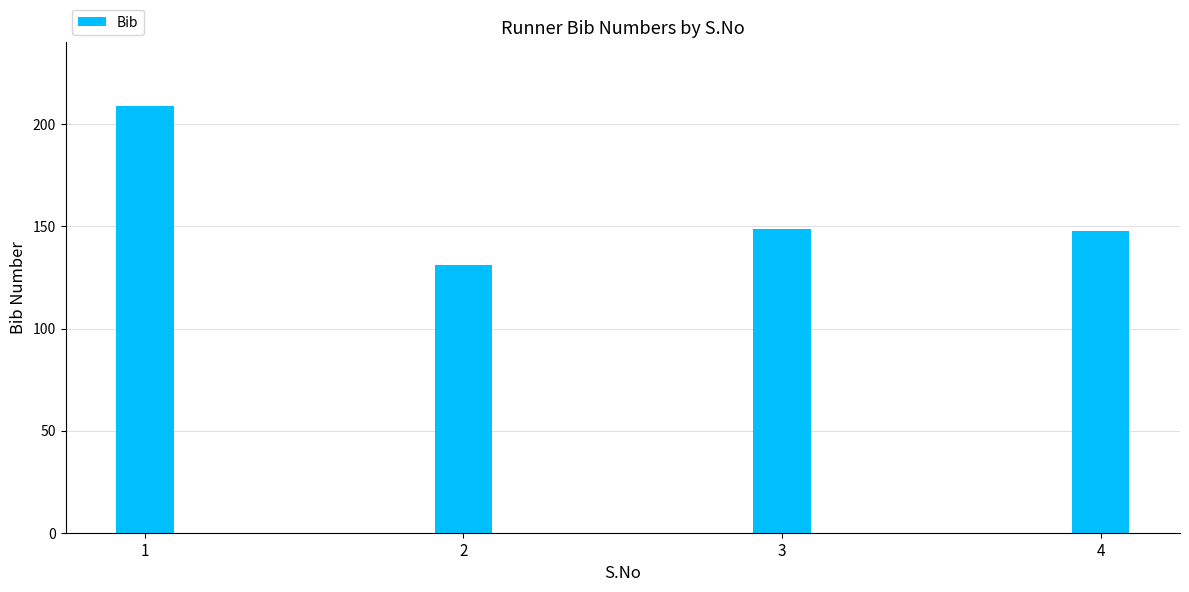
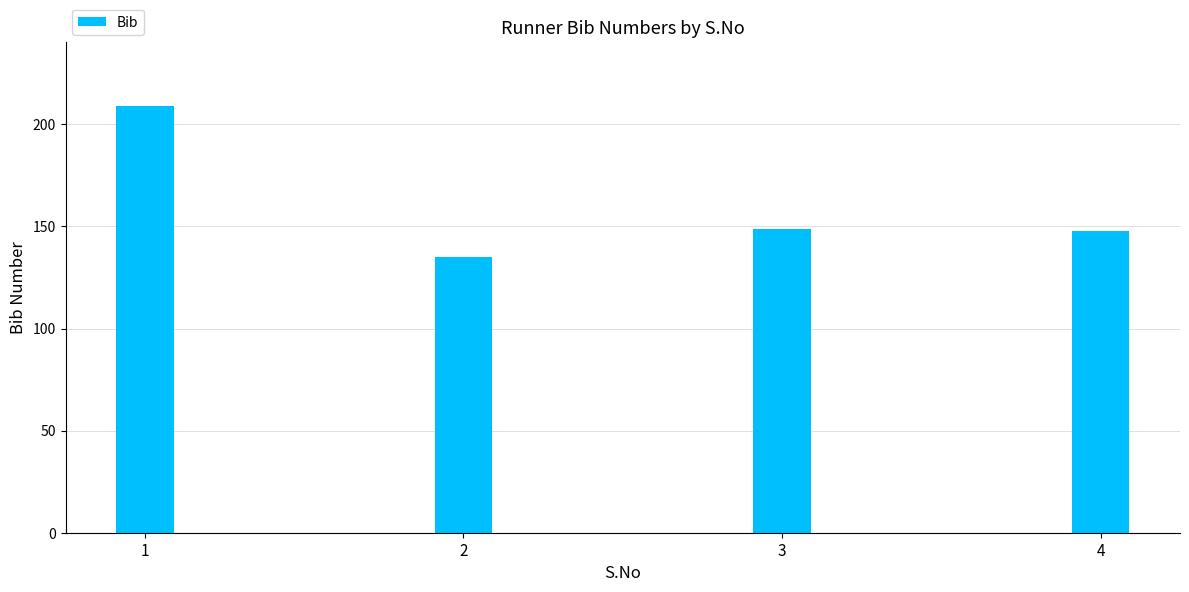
2: 131 -> 135
